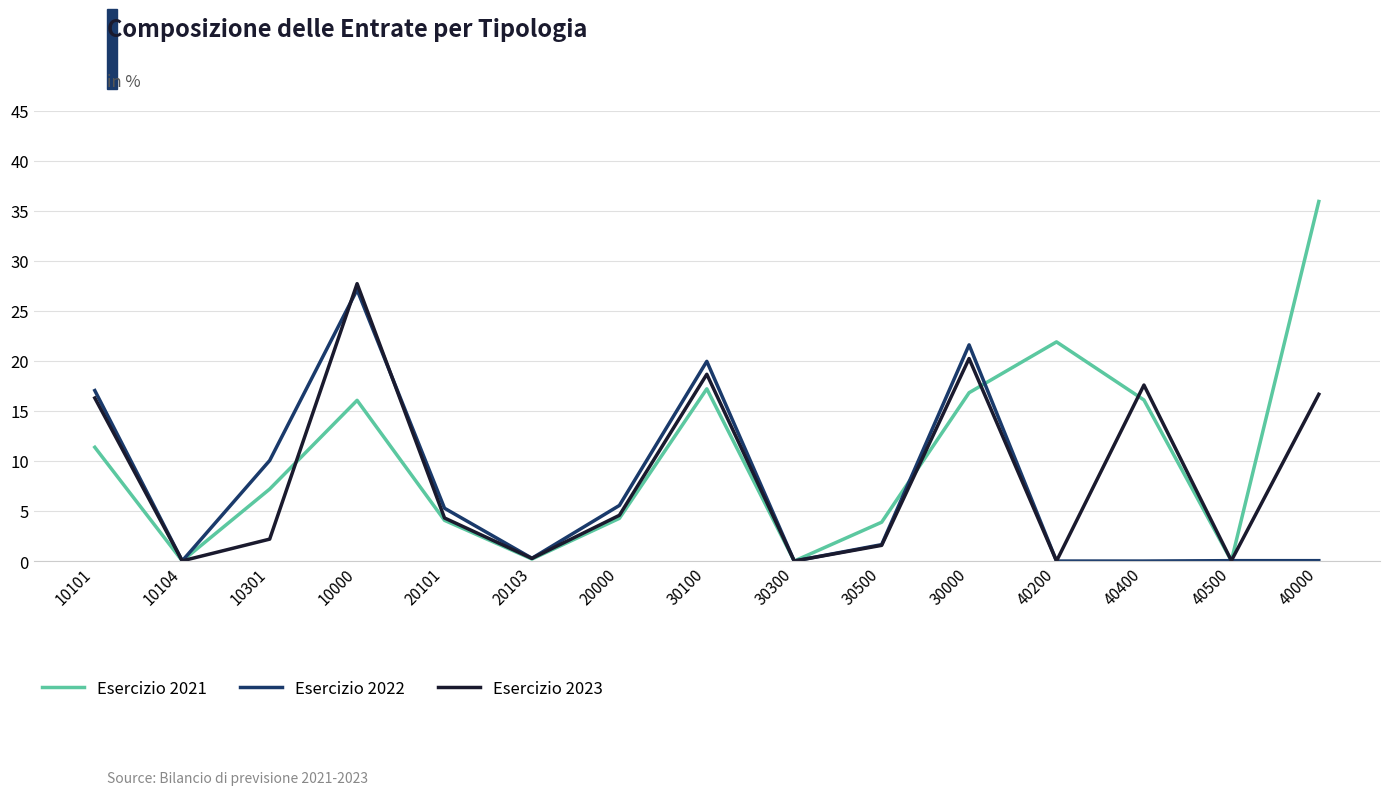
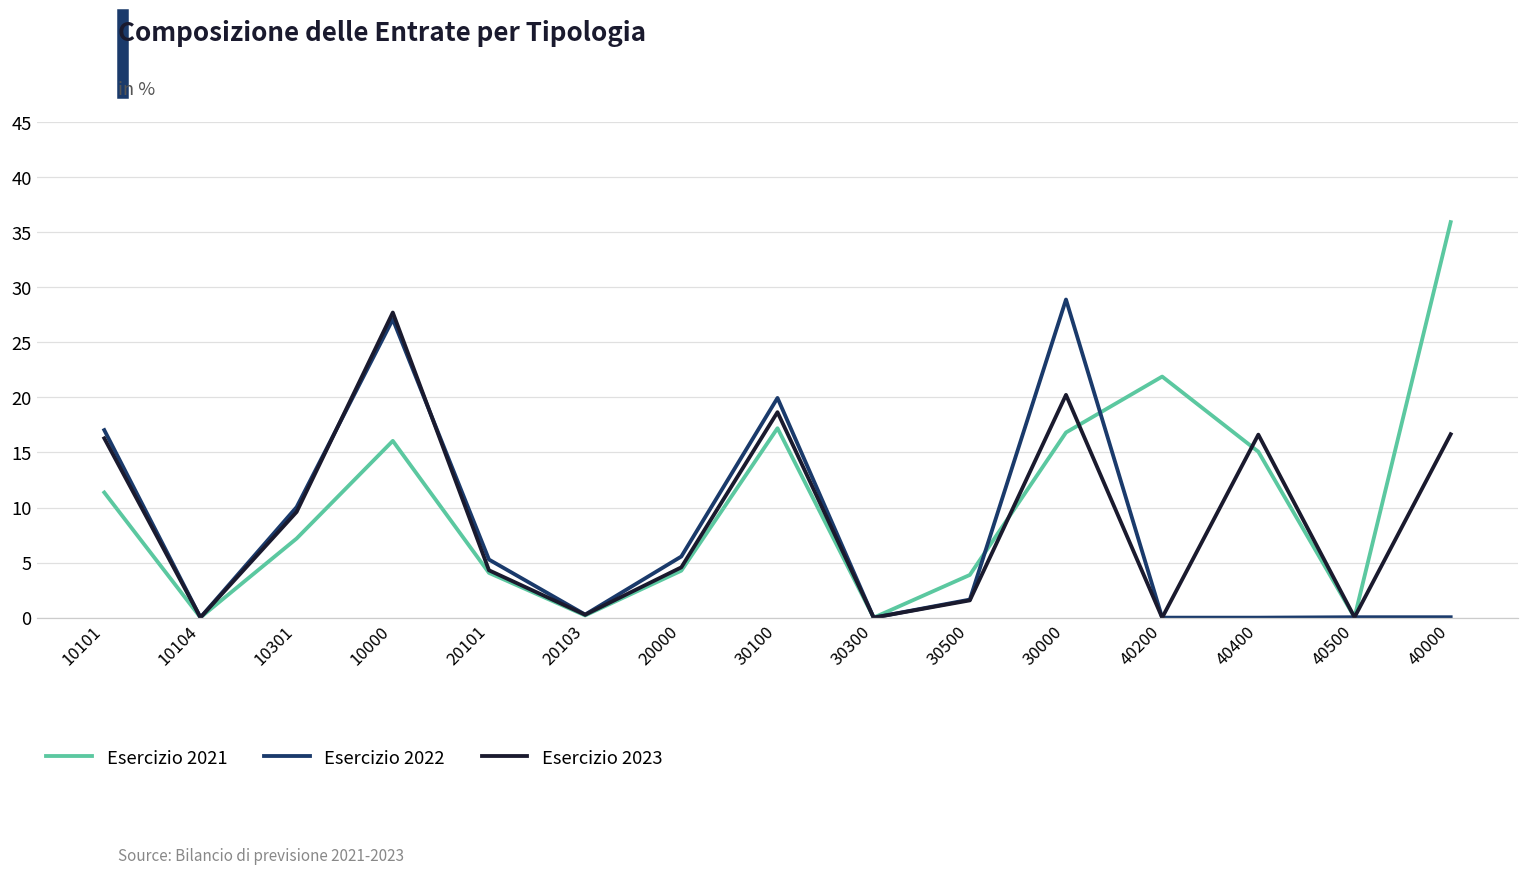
Esercizio 2023, 10301: 2.2 -> 9.6
Esercizio 2022, 30000: 21.6 -> 28.9
Esercizio 2021, 40400: 16.1 -> 15.1
Esercizio 2023, 40400: 17.6 -> 16.6
